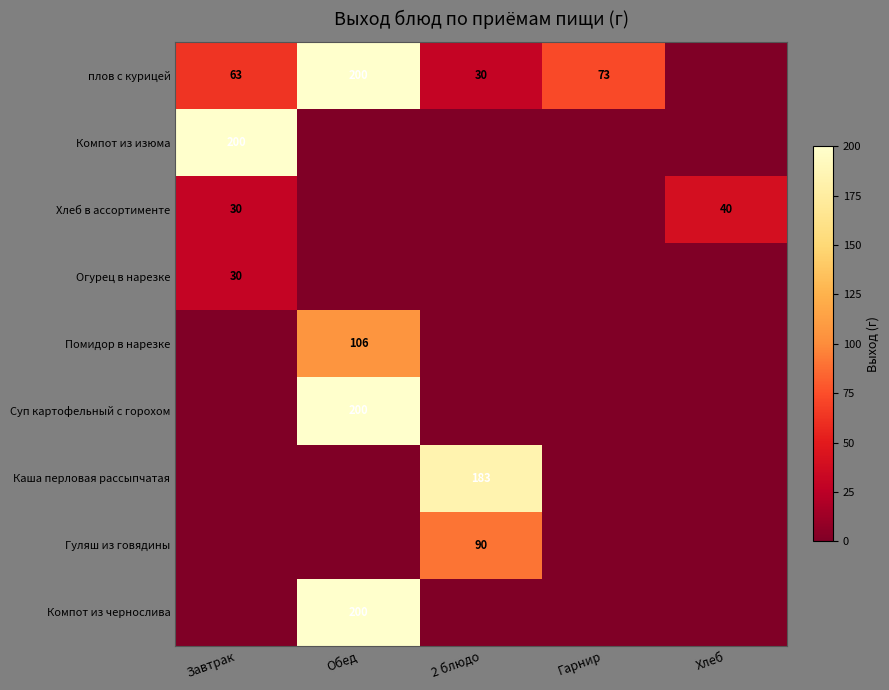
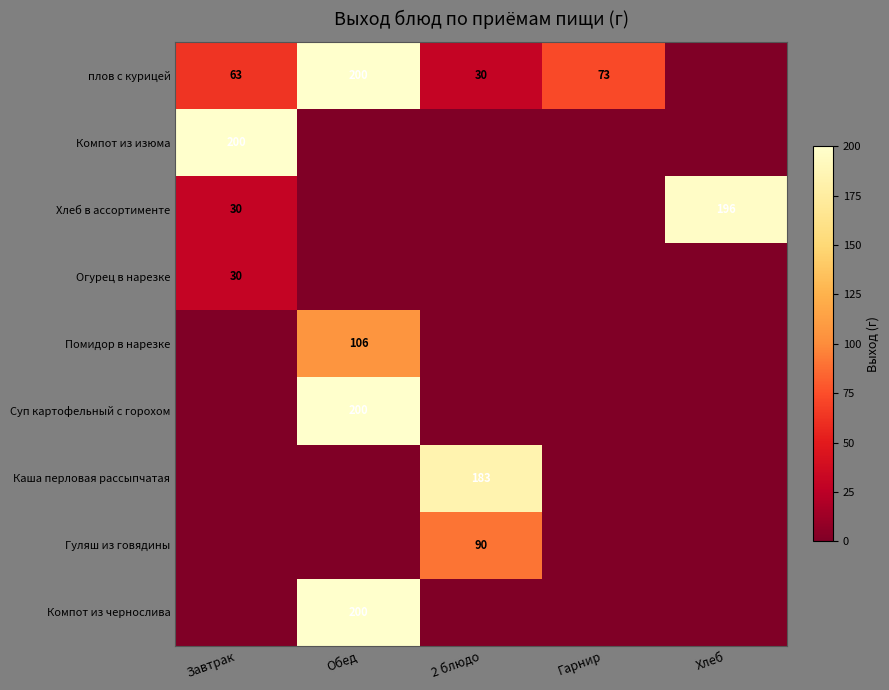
Хлеб в ассортименте, Хлеб: 40 -> 196
